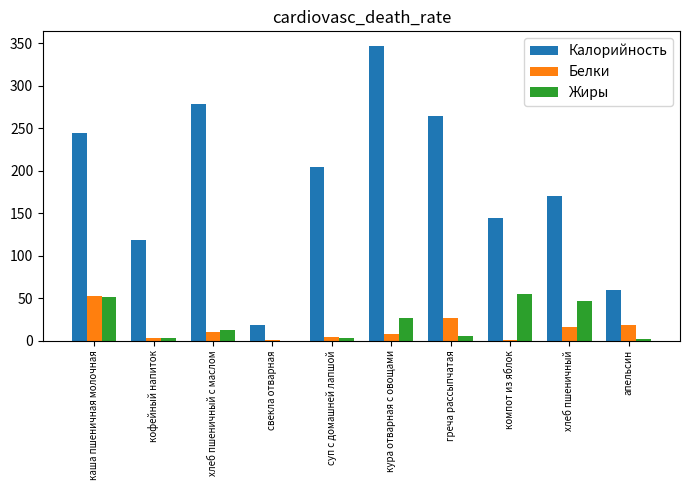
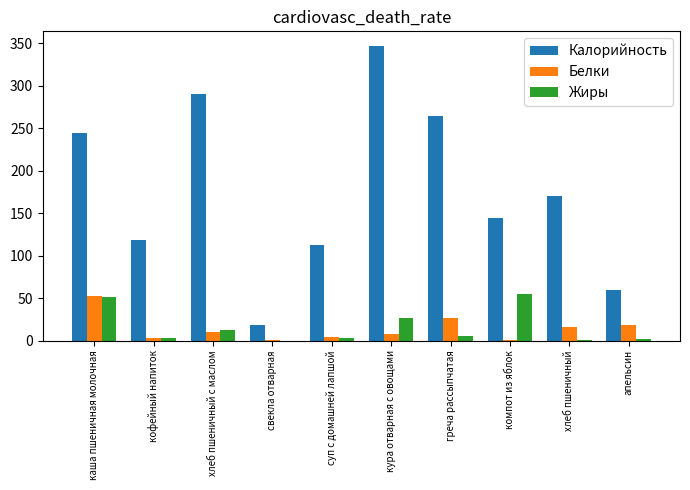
Калорийность, хлеб пшеничный с маслом: 280 -> 290
Калорийность, суп с домашней лапшой: 200 -> 110
Жиры, хлеб пшеничный: 50 -> 0
